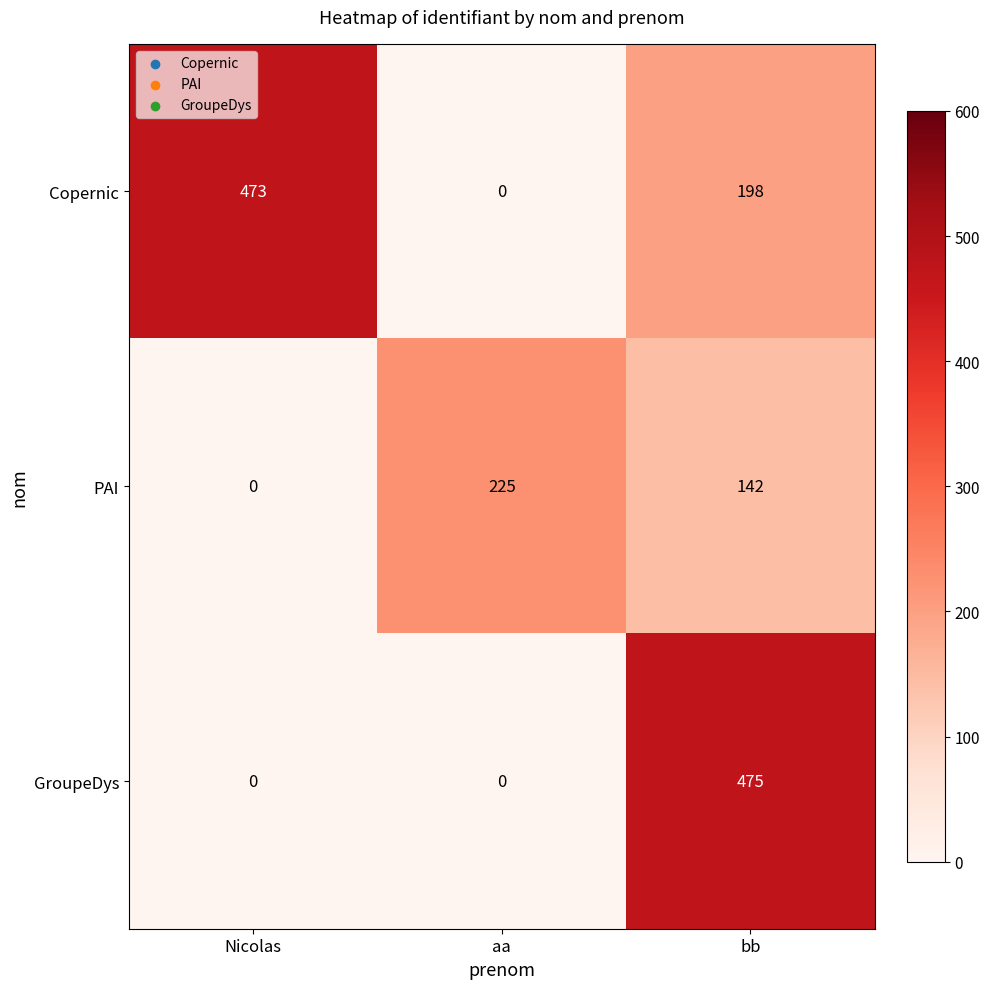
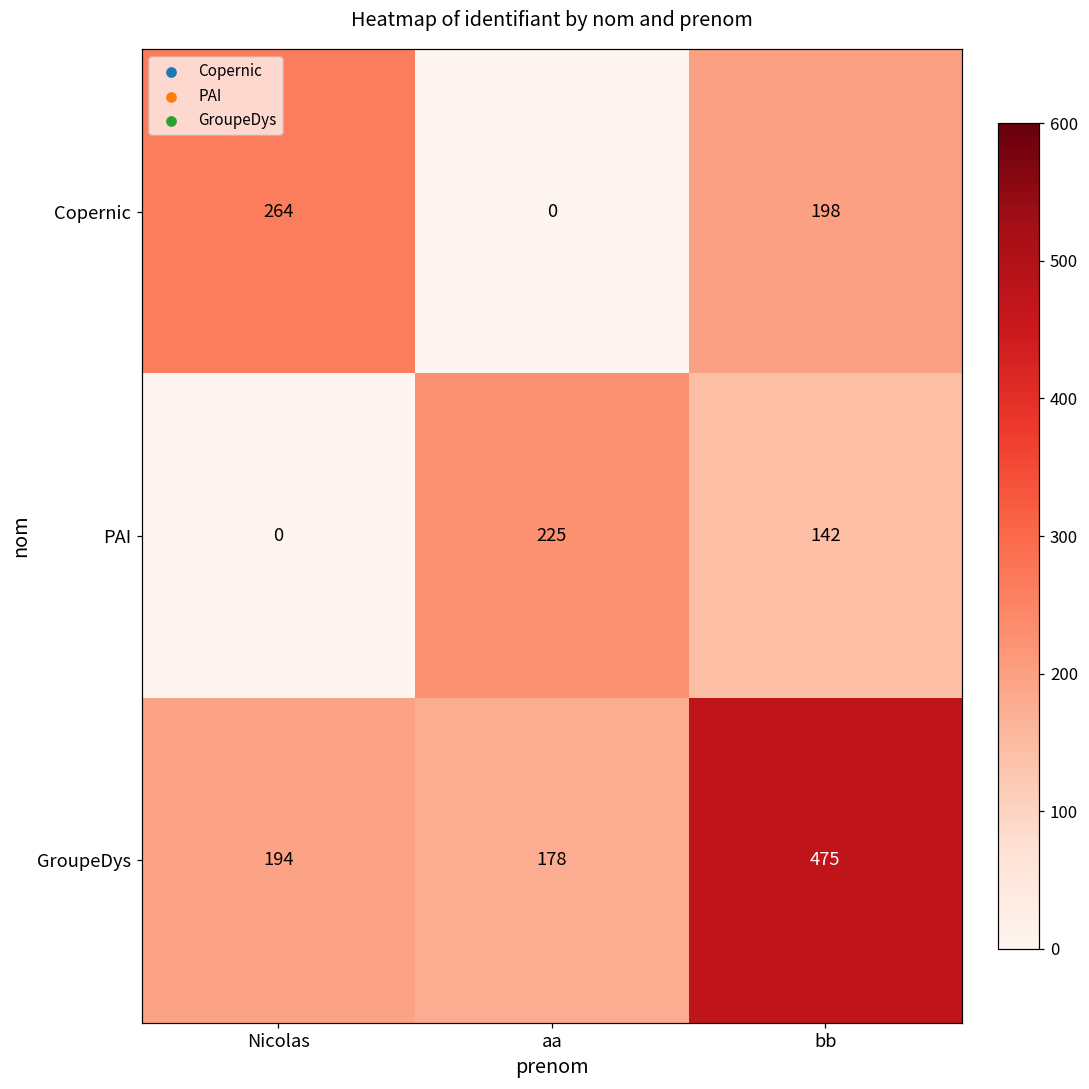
Copernic, Nicolas: 473 -> 264
GroupeDys, Nicolas: 0 -> 194
GroupeDys, aa: 0 -> 178
